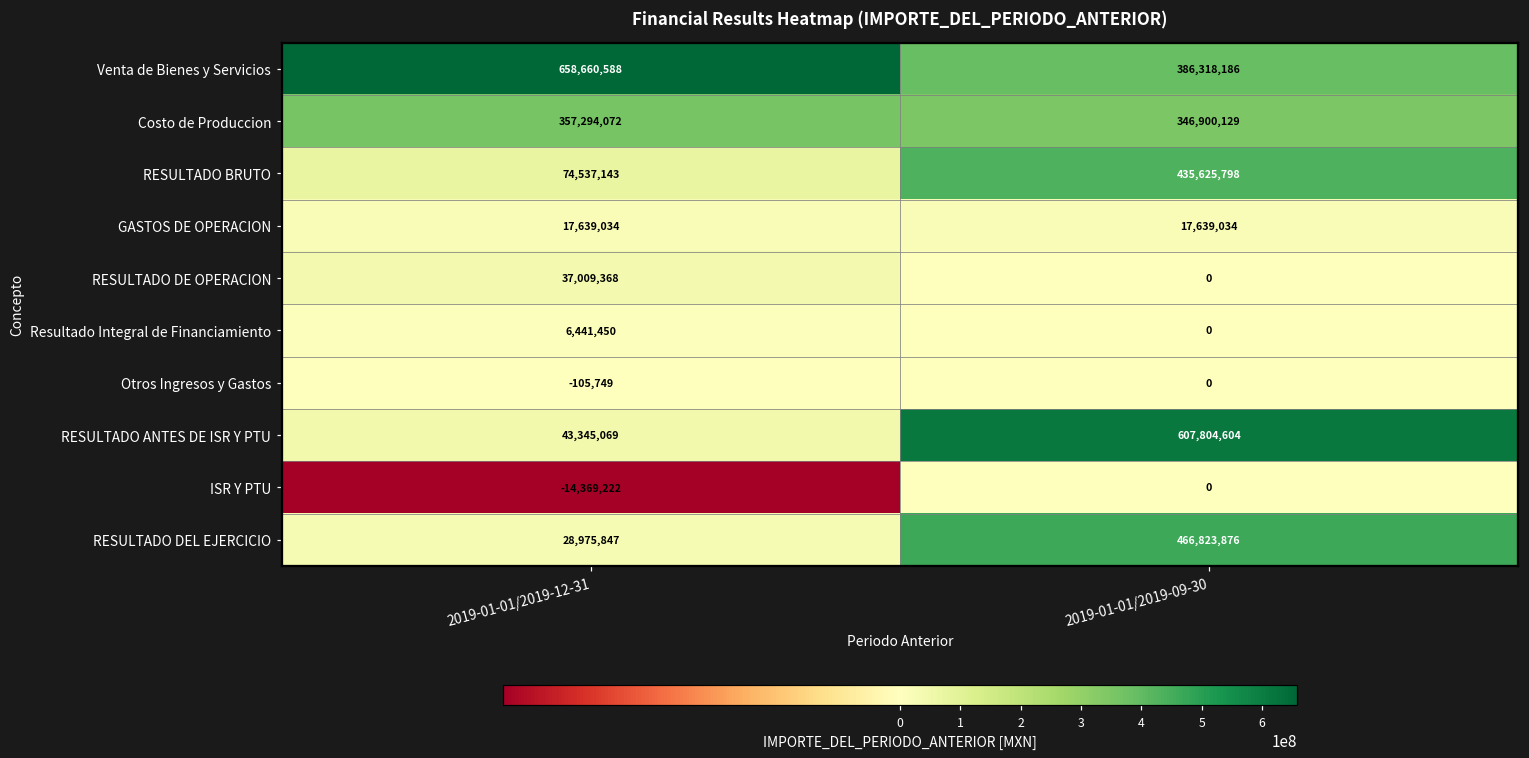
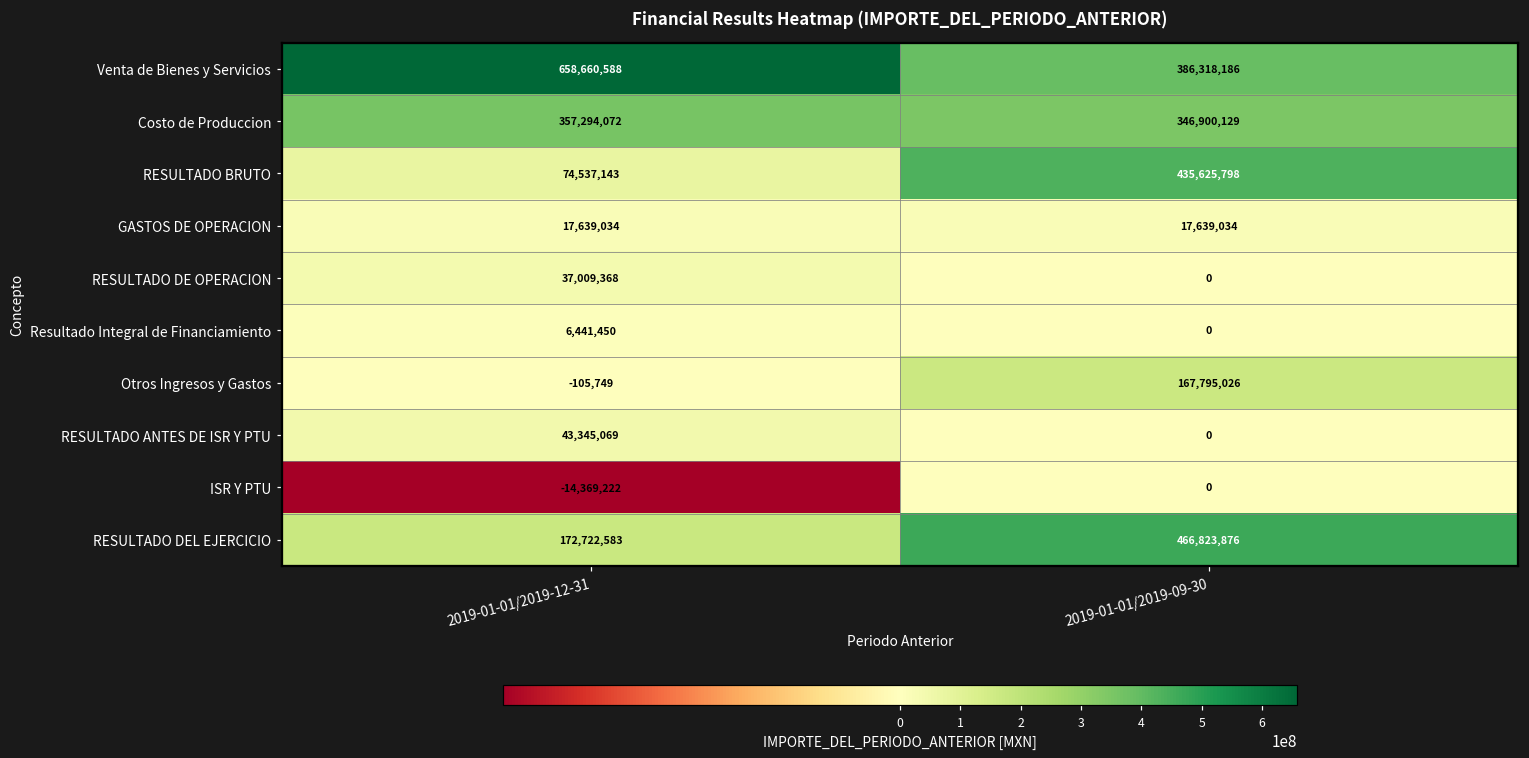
Otros Ingresos y Gastos, 2019-01-01/2019-09-30: 0 -> 167,795,026
RESULTADO ANTES DE ISR Y PTU, 2019-01-01/2019-09-30: 607,804,604 -> 0
RESULTADO DEL EJERCICIO, 2019-01-01/2019-12-31: 28,975,847 -> 172,722,583
